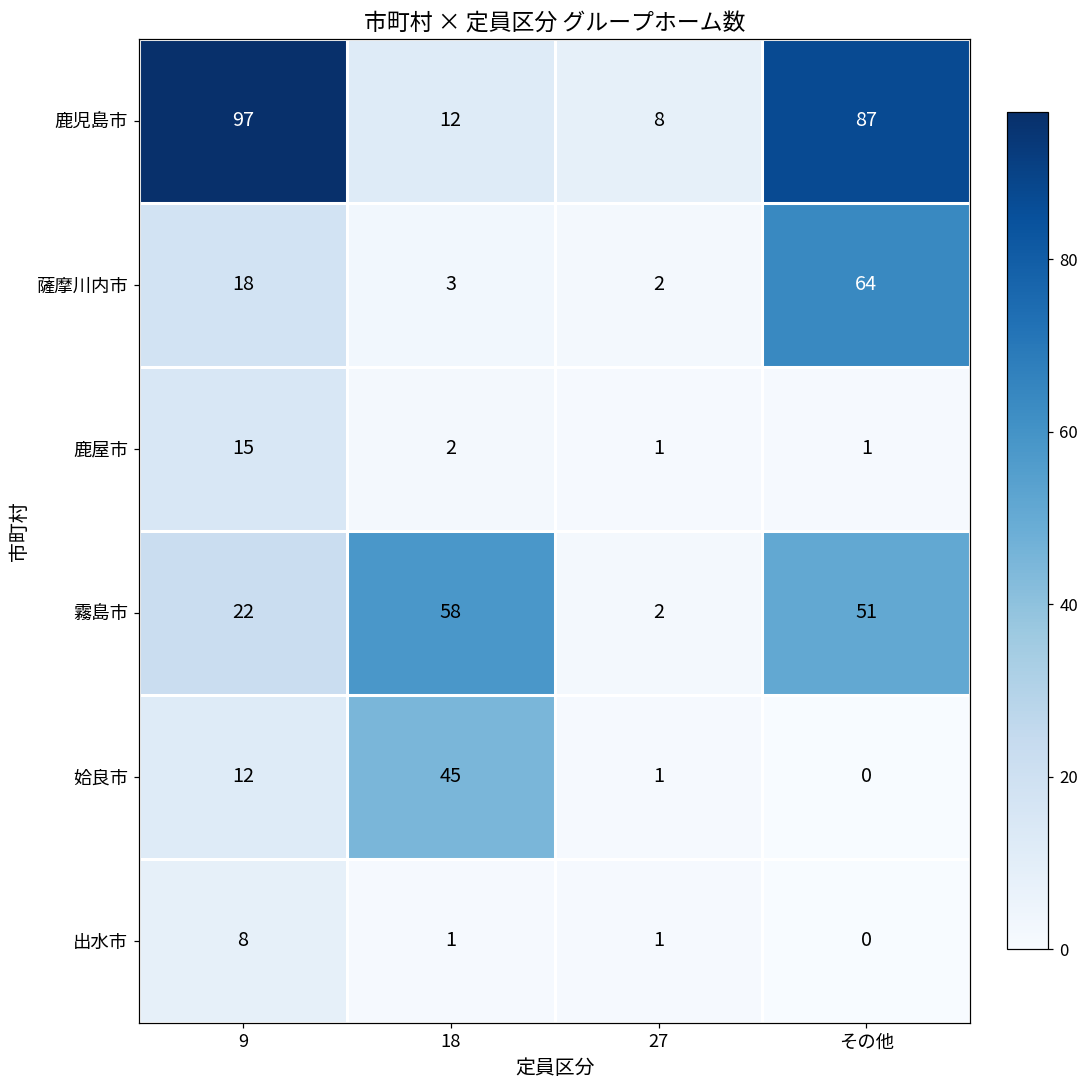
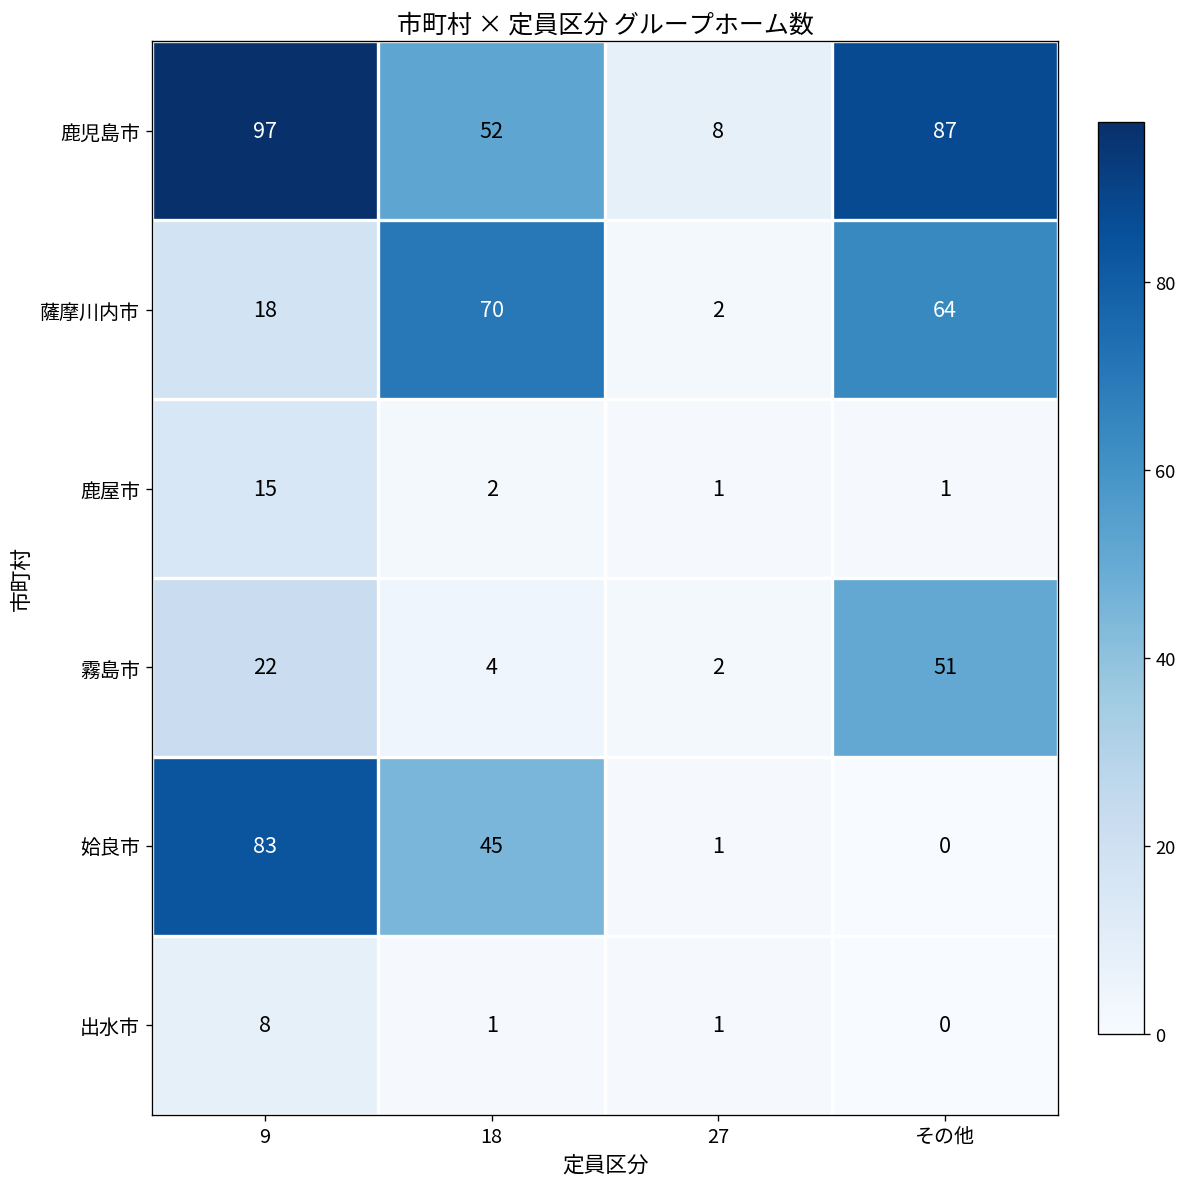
鹿児島市, 18: 12 -> 52
薩摩川内市, 18: 3 -> 70
霧島市, 18: 58 -> 4
姶良市, 9: 12 -> 83
